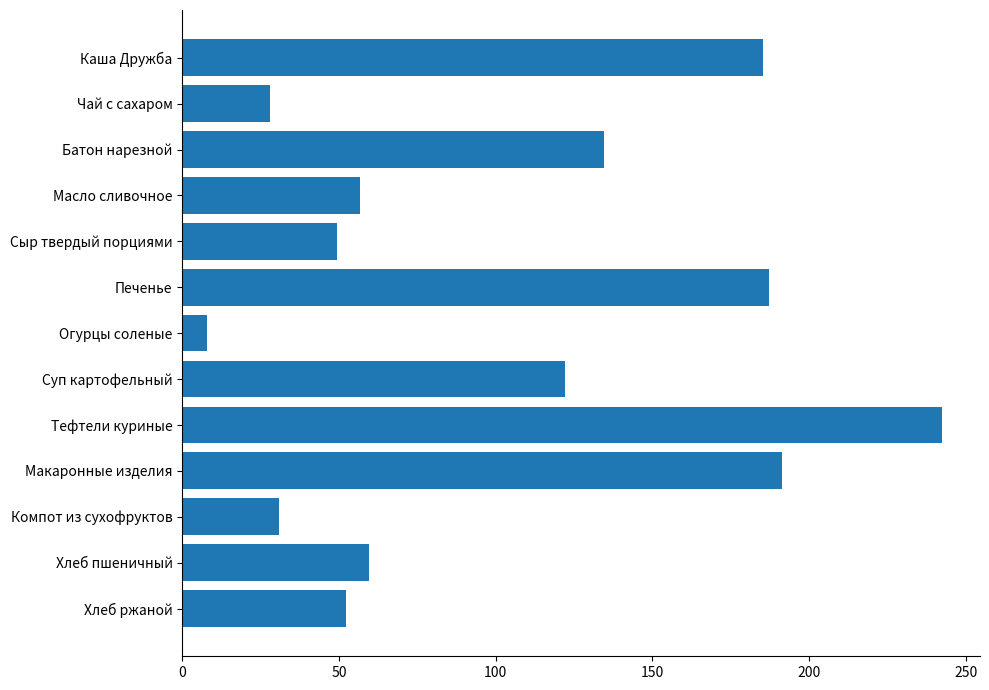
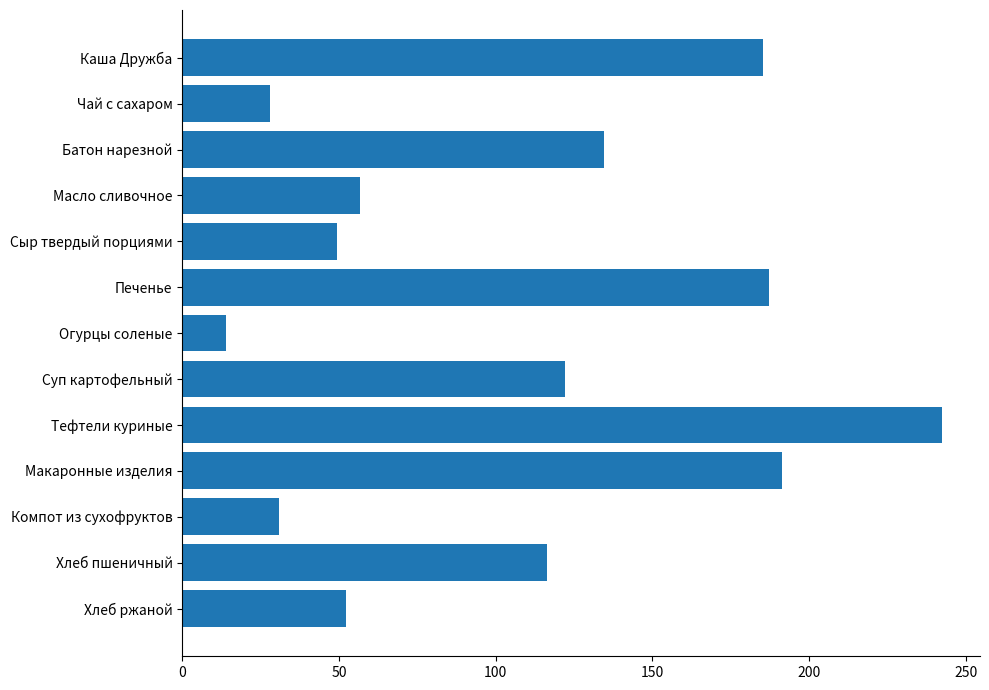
Огурцы соленые: 8 -> 14
Хлеб пшеничный: 60 -> 116
